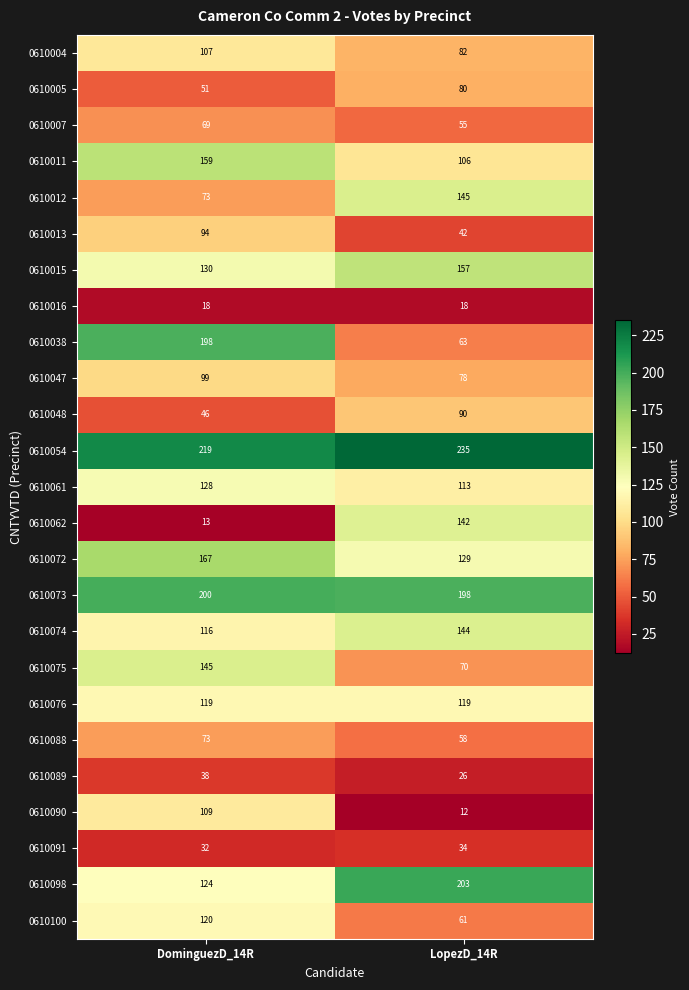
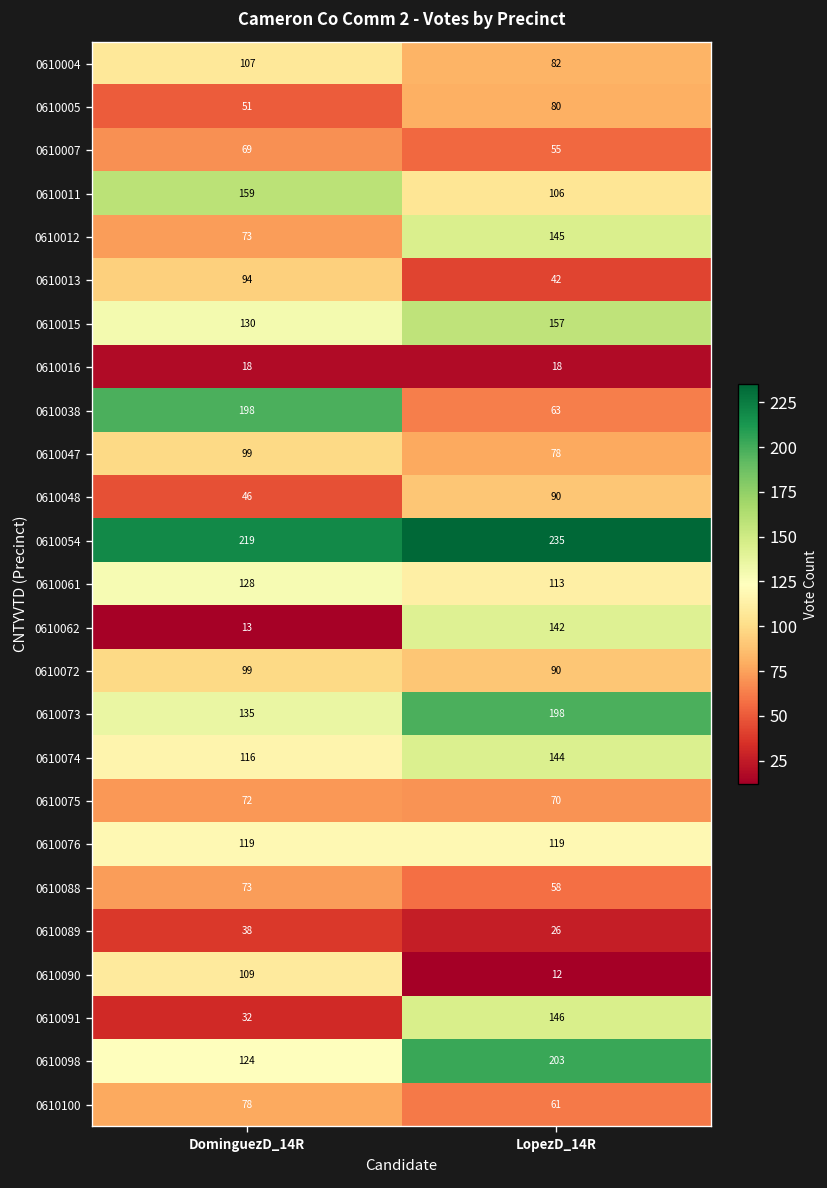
0610072, DominguezD_14R: 167 -> 99
0610072, LopezD_14R: 129 -> 90
0610073, DominguezD_14R: 200 -> 135
0610075, DominguezD_14R: 145 -> 72
0610091, LopezD_14R: 34 -> 146
0610100, DominguezD_14R: 120 -> 78
